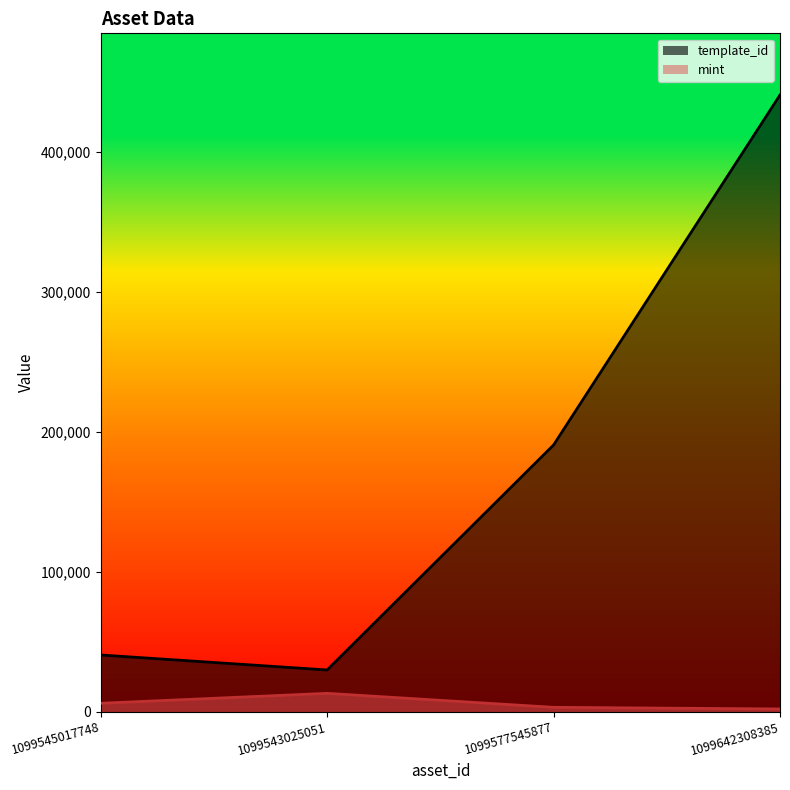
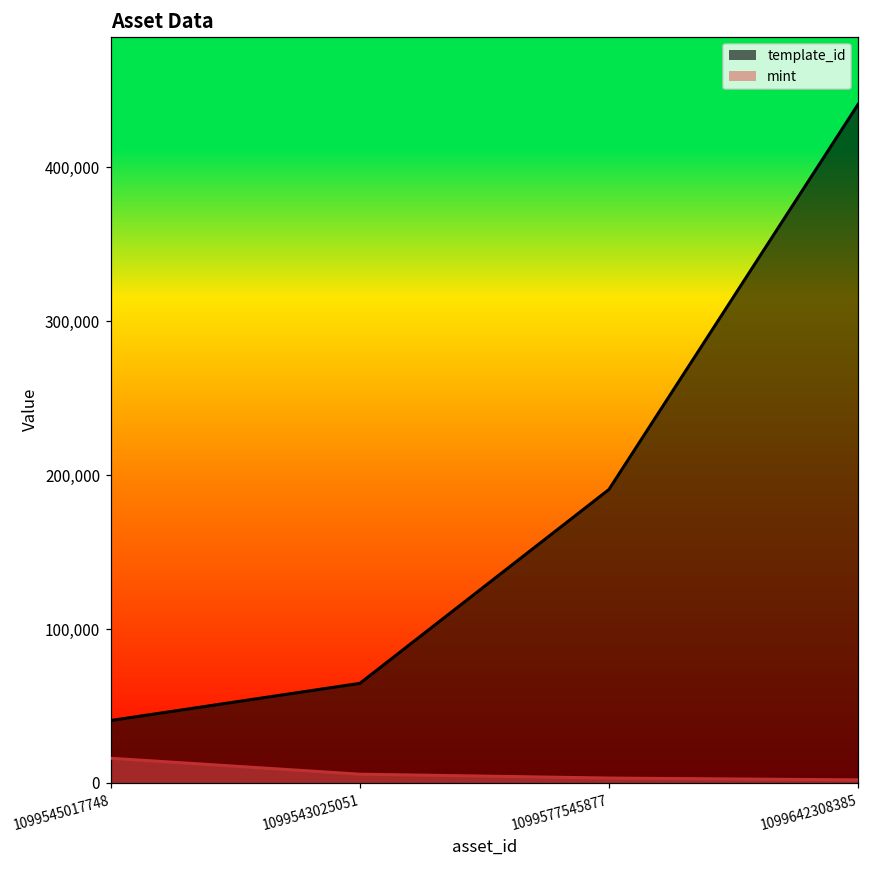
mint, 1099545017748: 6,000 -> 16,000
template_id, 1099543025051: 30,000 -> 65,000
mint, 1099543025051: 13,000 -> 6,000
